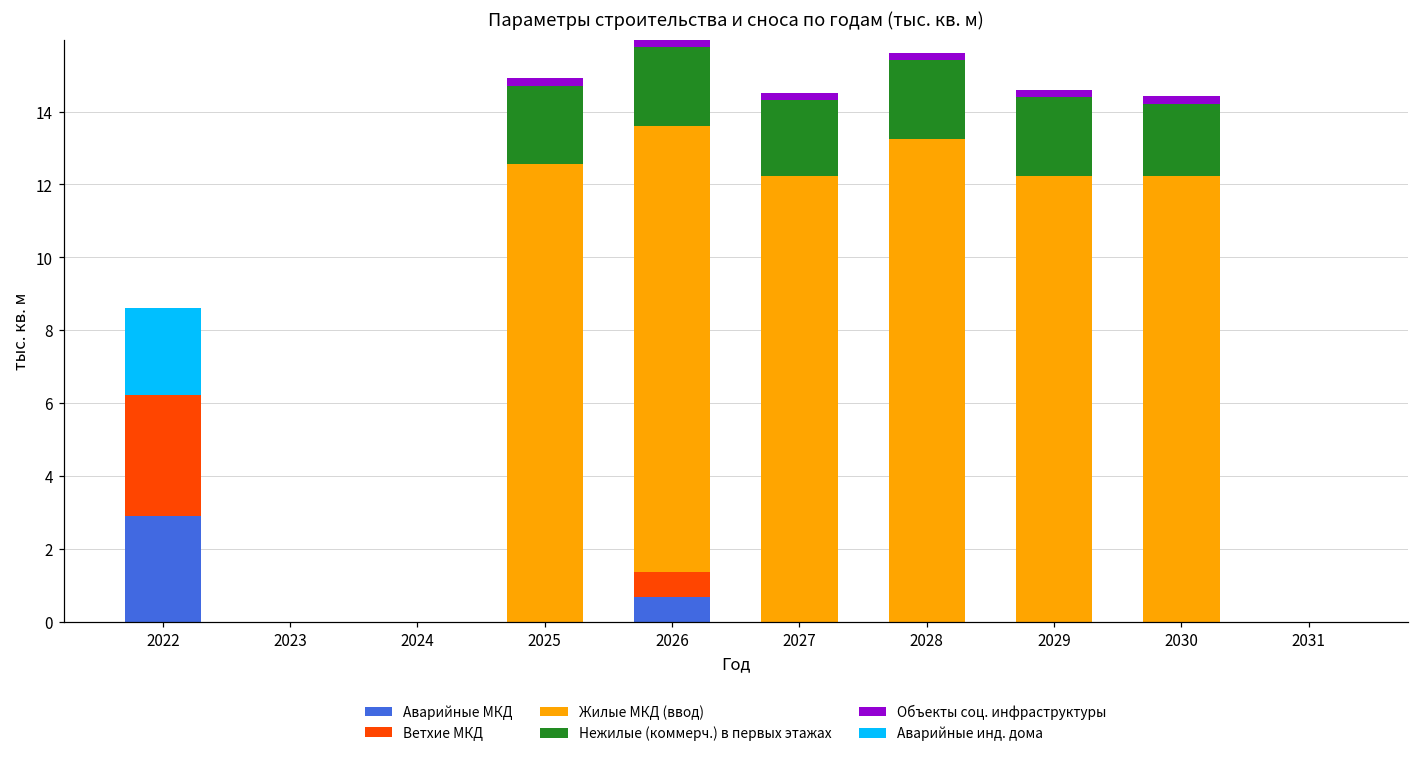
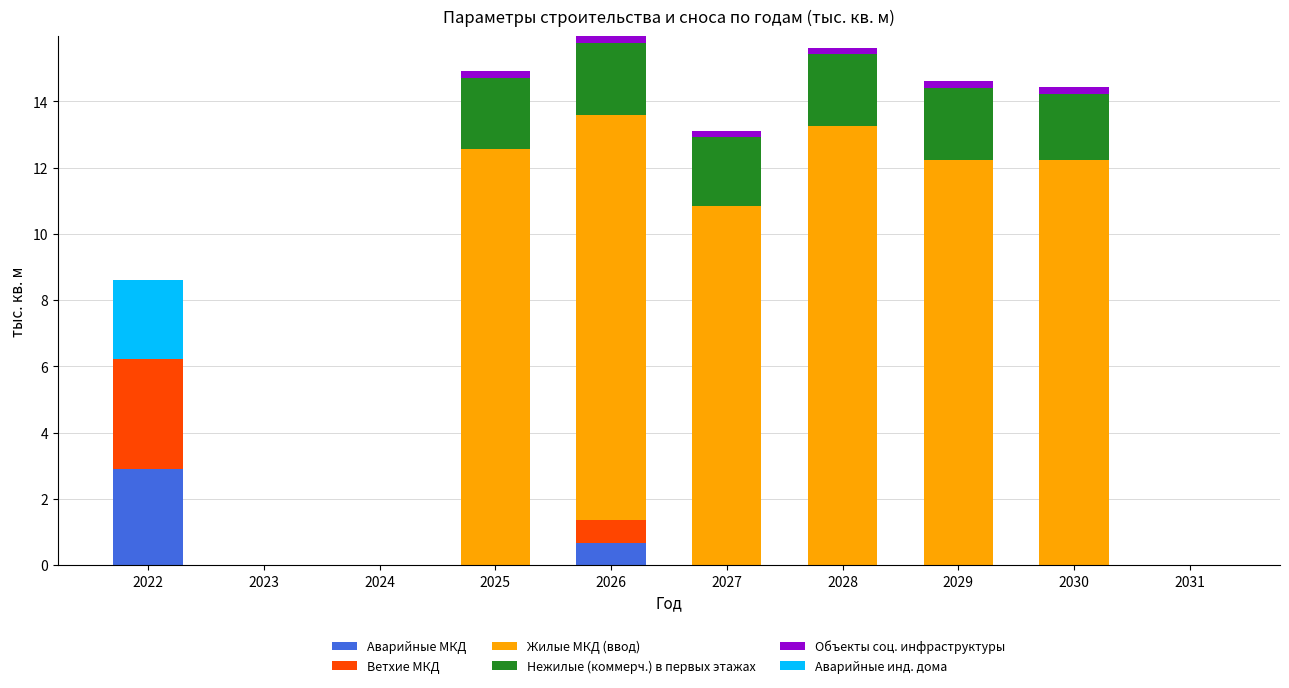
Жилые МКД (ввод), 2027: 12.2 -> 10.8
